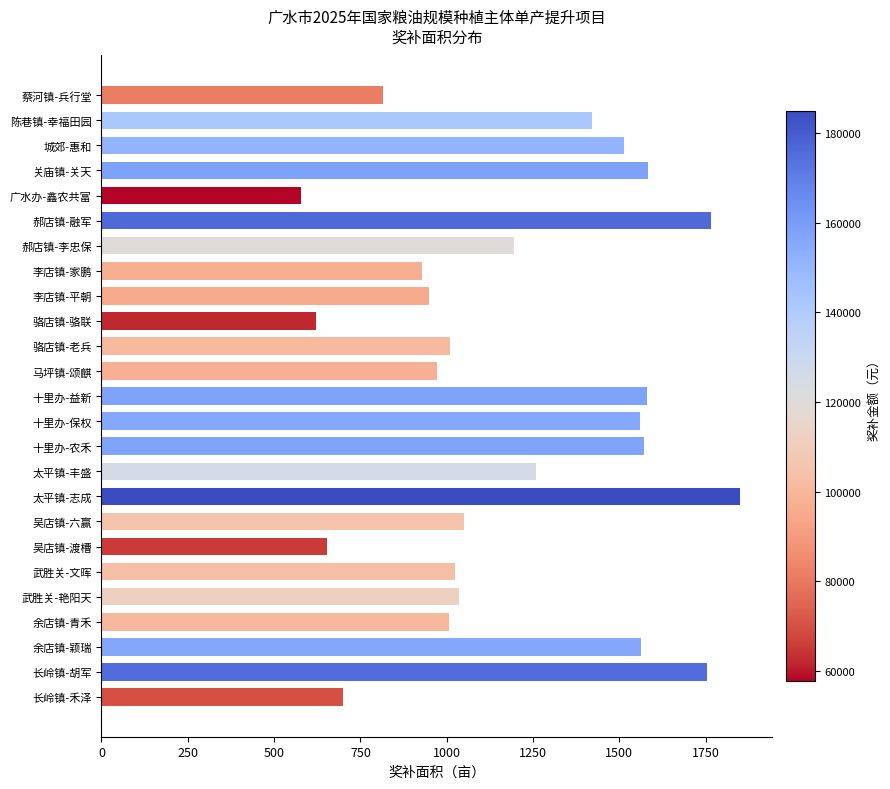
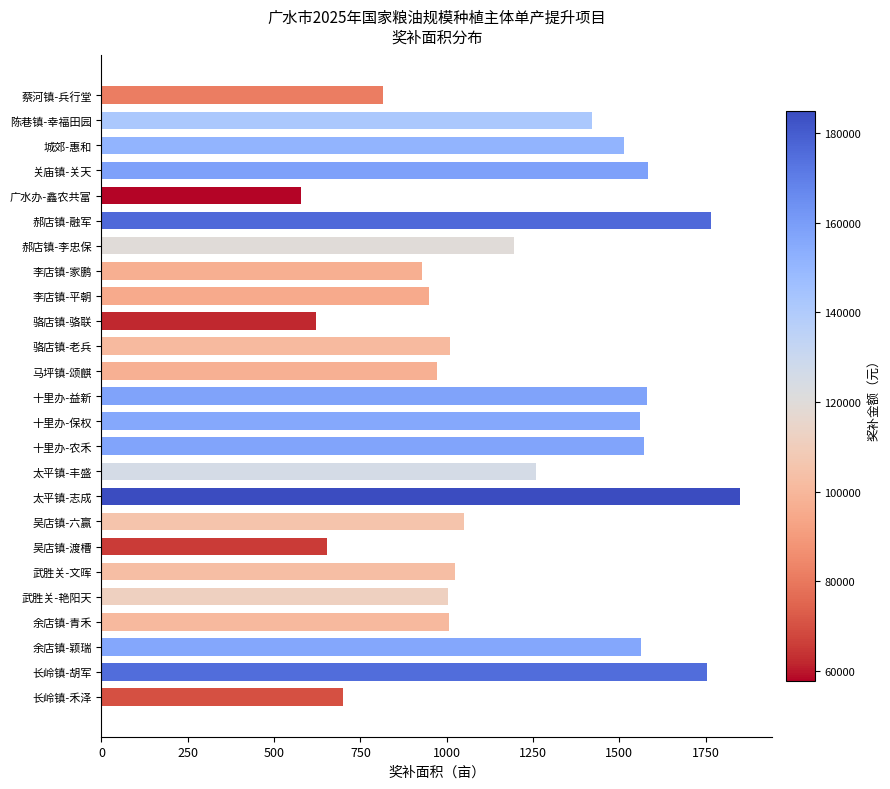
武胜关-艳阳天: 1040 -> 1010
